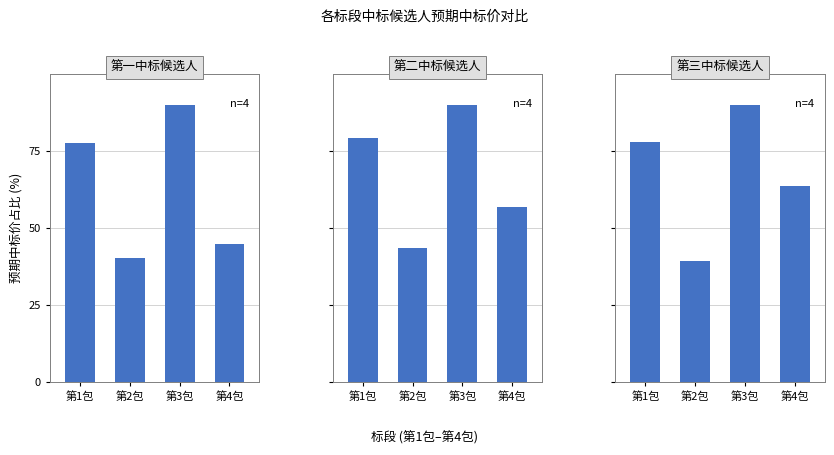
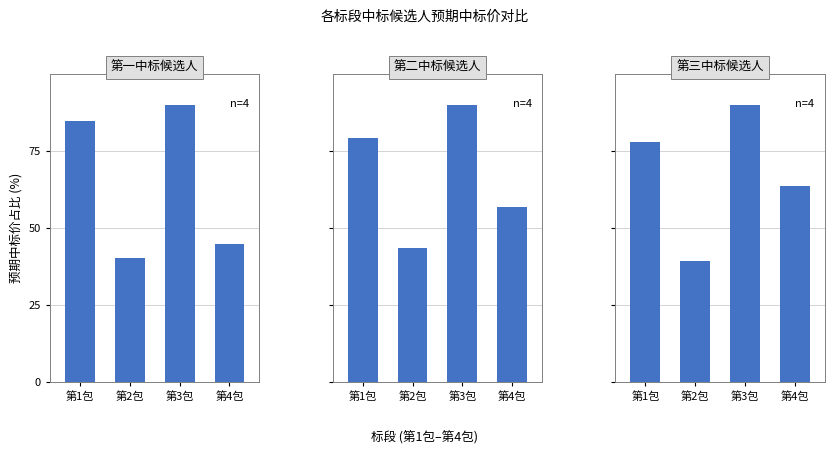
第一中标候选人, 第1包: 78 -> 85
